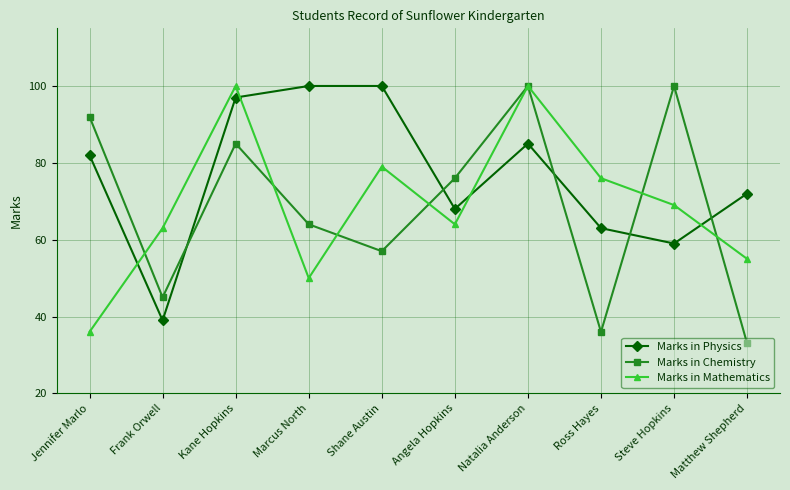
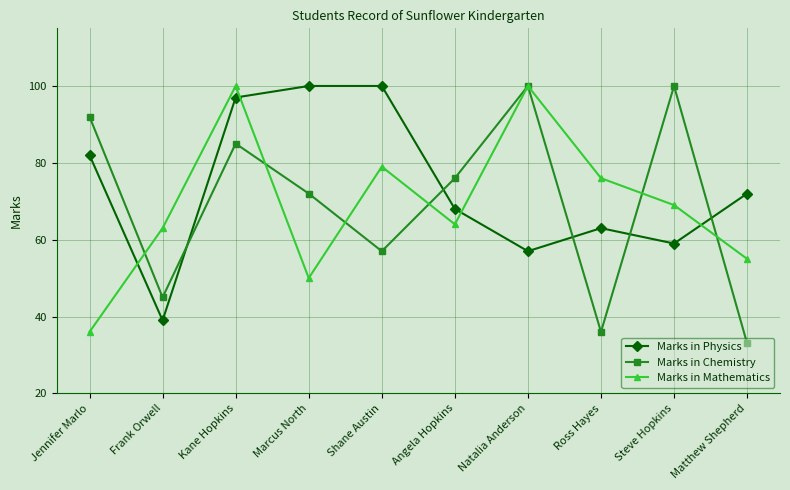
Marks in Chemistry, Marcus North: 64 -> 72
Marks in Physics, Natalia Anderson: 85 -> 57
